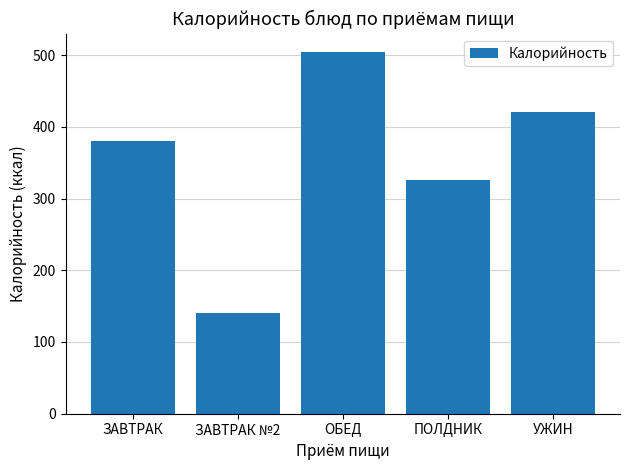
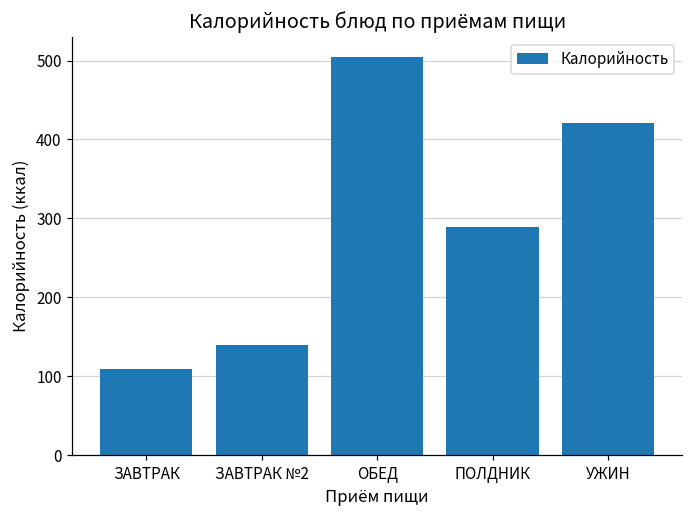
ЗАВТРАК: 380 -> 110
ПОЛДНИК: 330 -> 290
